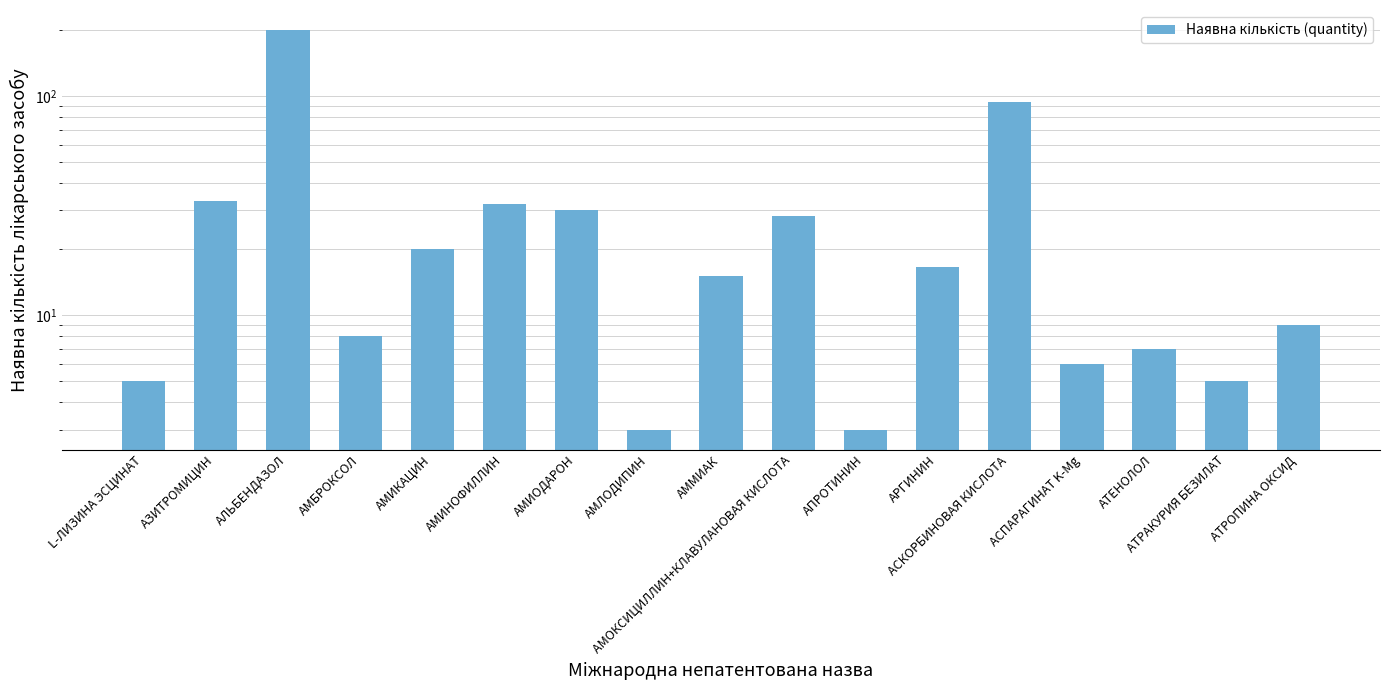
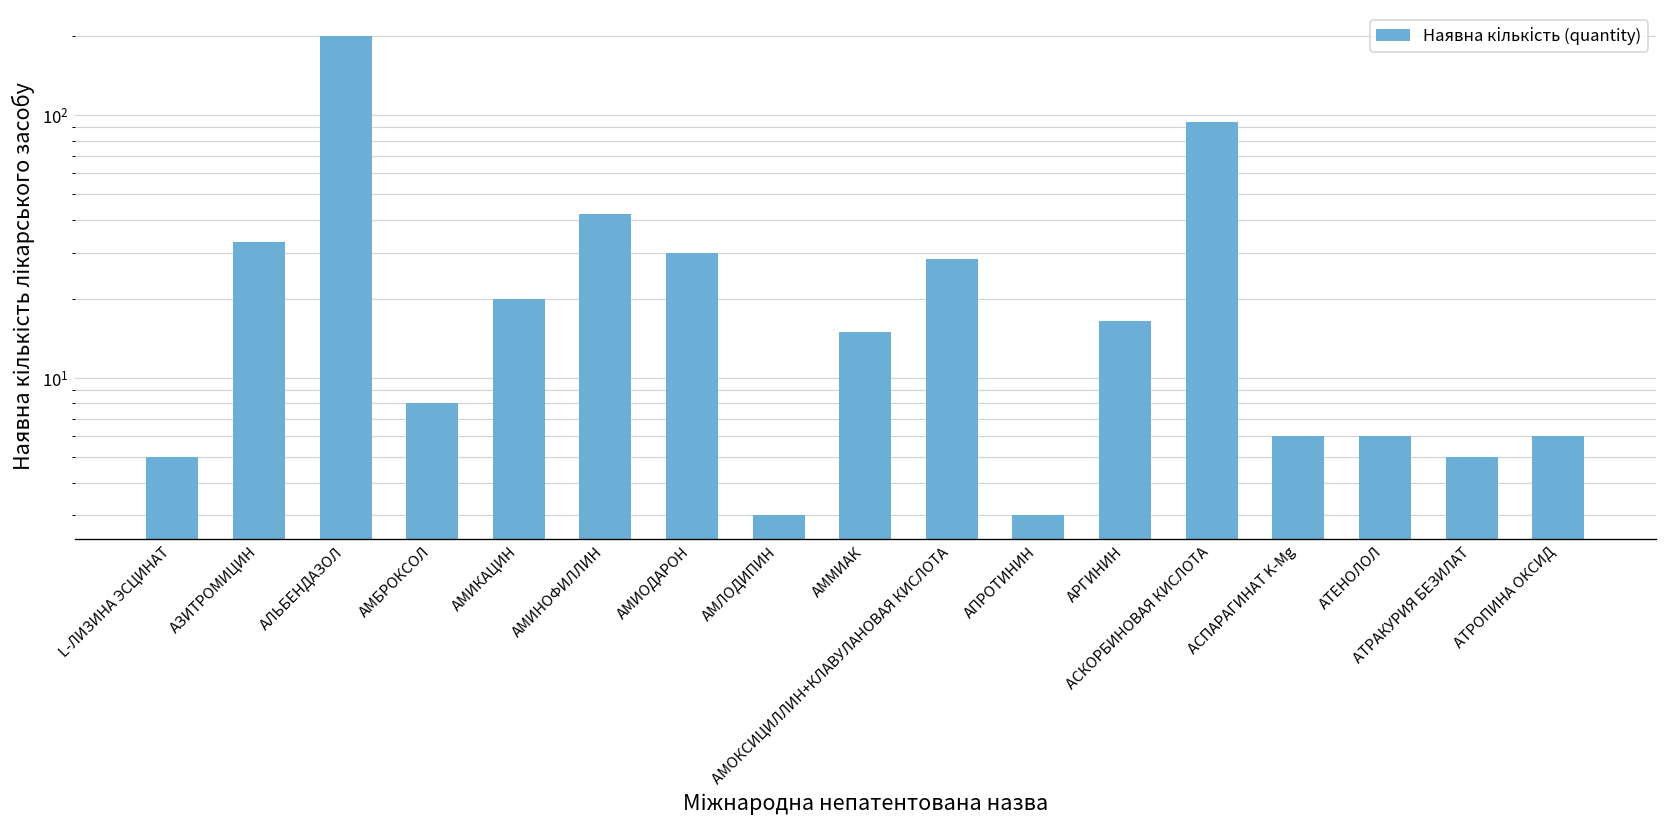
АМИНОФИЛЛИН: 32 -> 42
АТЕНОЛОЛ: 7 -> 6
АТРОПИНА ОКСИД: 9 -> 6
